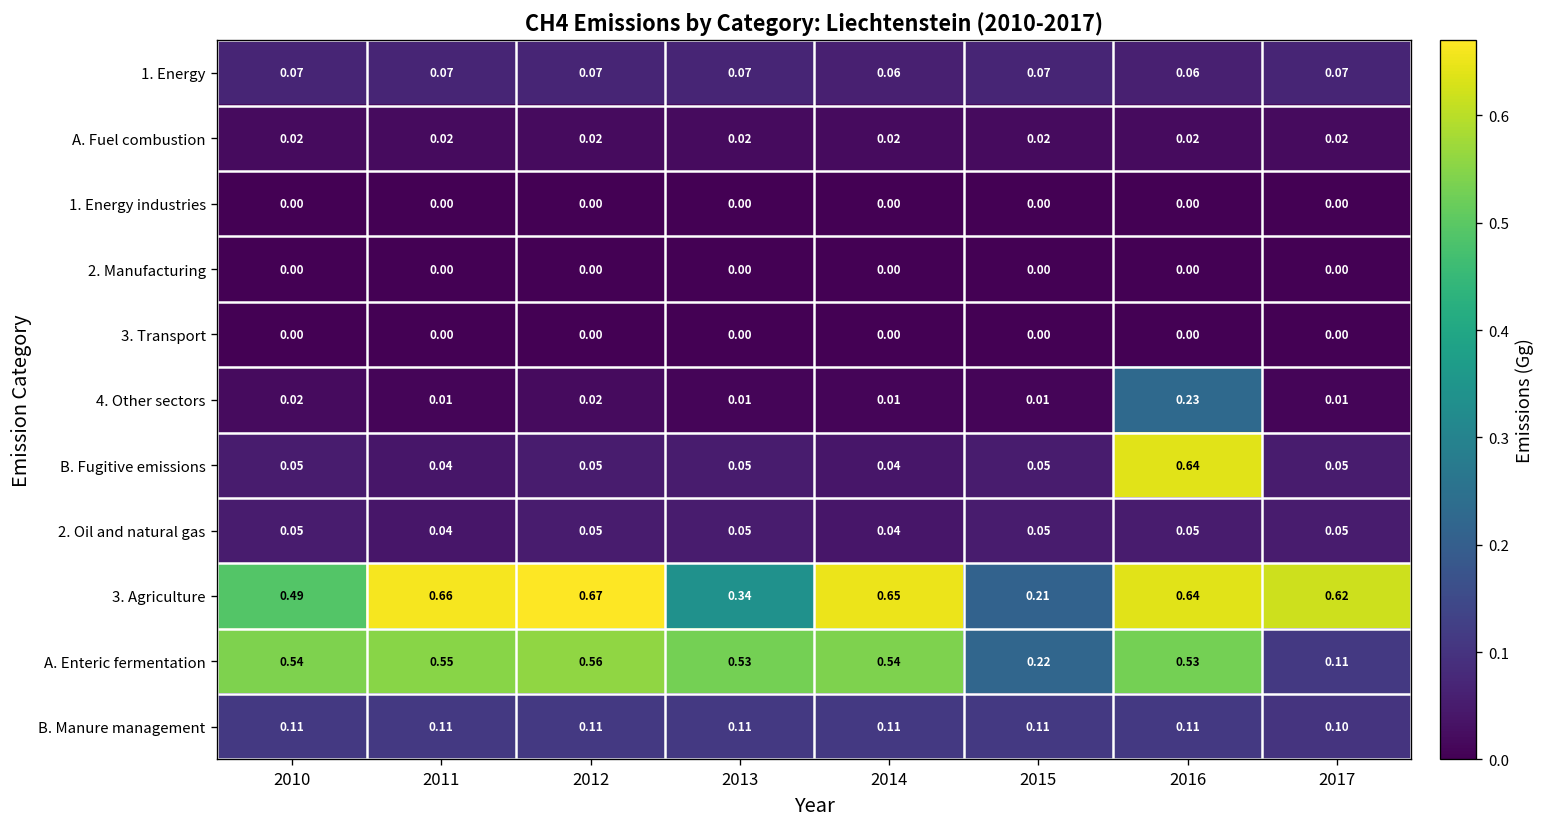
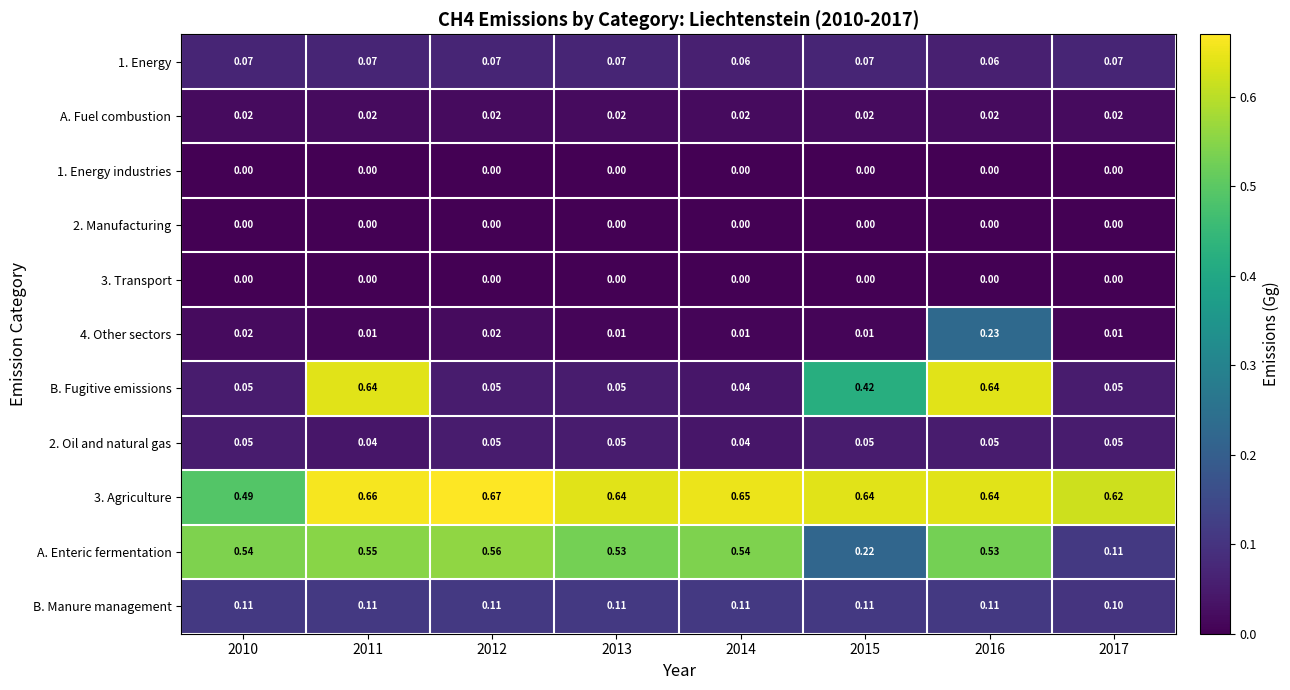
B. Fugitive emissions, 2011: 0.04 -> 0.64
B. Fugitive emissions, 2015: 0.05 -> 0.42
3. Agriculture, 2013: 0.34 -> 0.64
3. Agriculture, 2015: 0.21 -> 0.64
